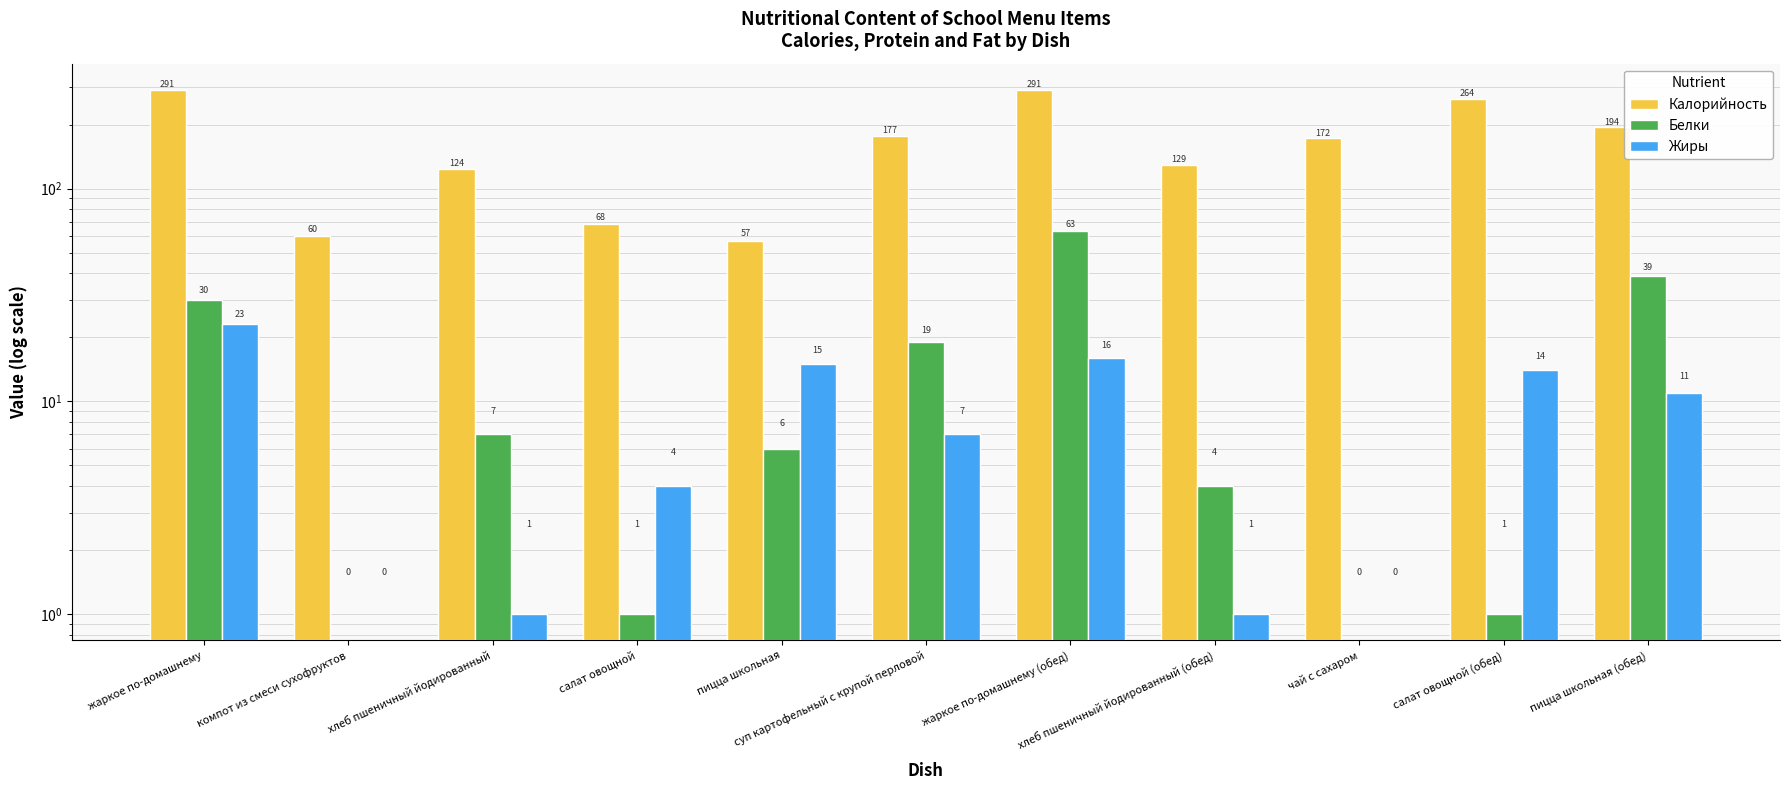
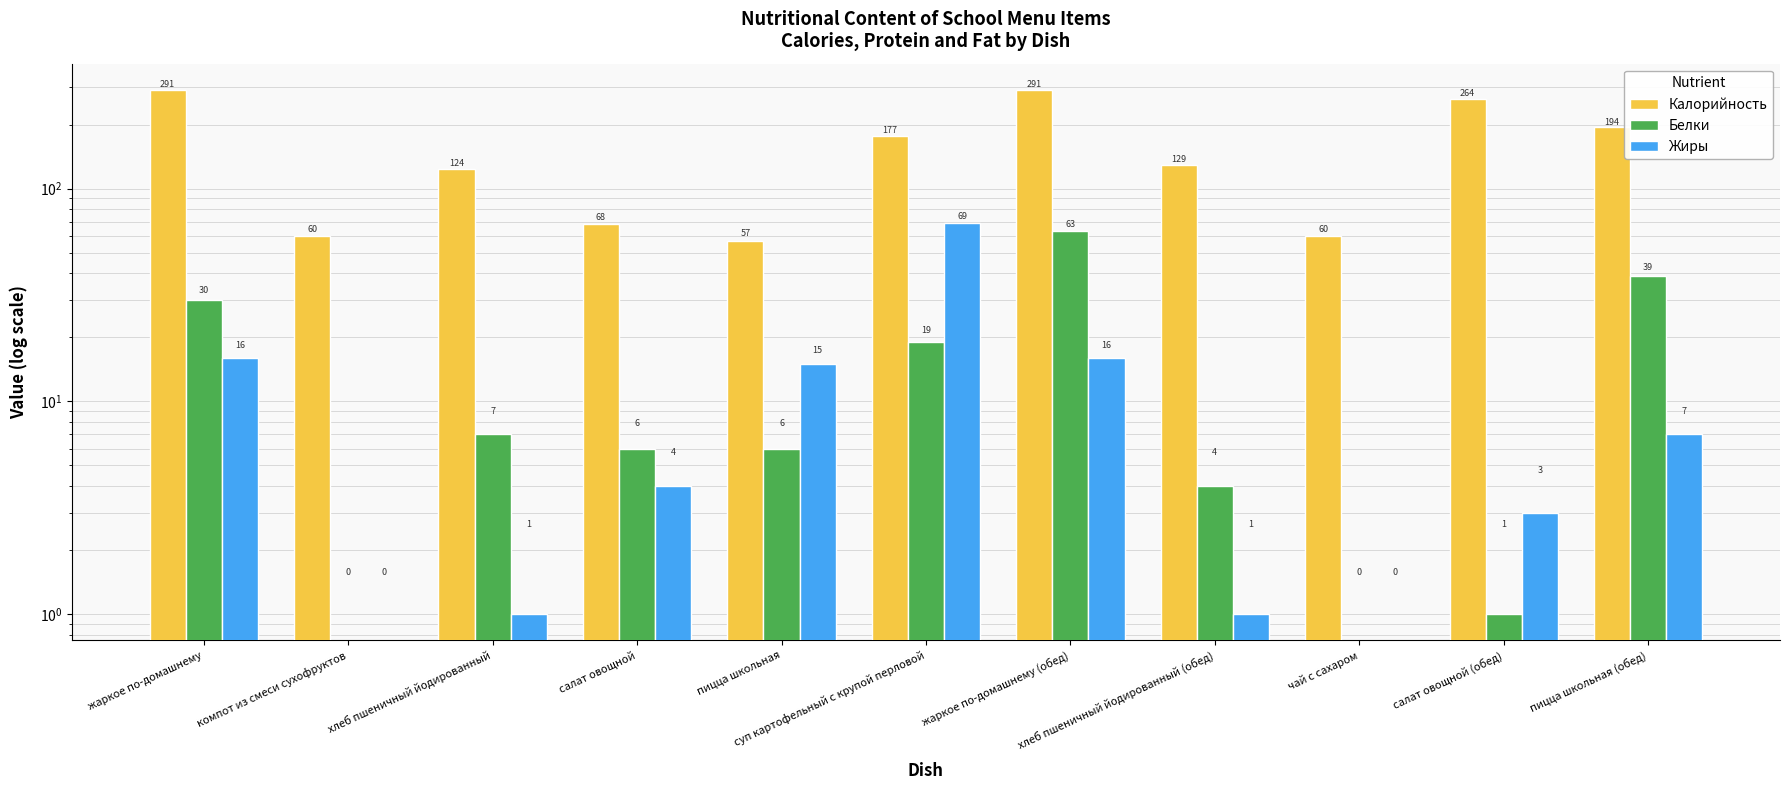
Жиры, жаркое по-домашнему: 23 -> 16
Белки, салат овощной: 1 -> 6
Жиры, суп картофельный с крупой перловой: 7 -> 69
Калорийность, чай с сахаром: 172 -> 60
Жиры, салат овощной (обед): 14 -> 3
Жиры, пицца школьная (обед): 11 -> 7
